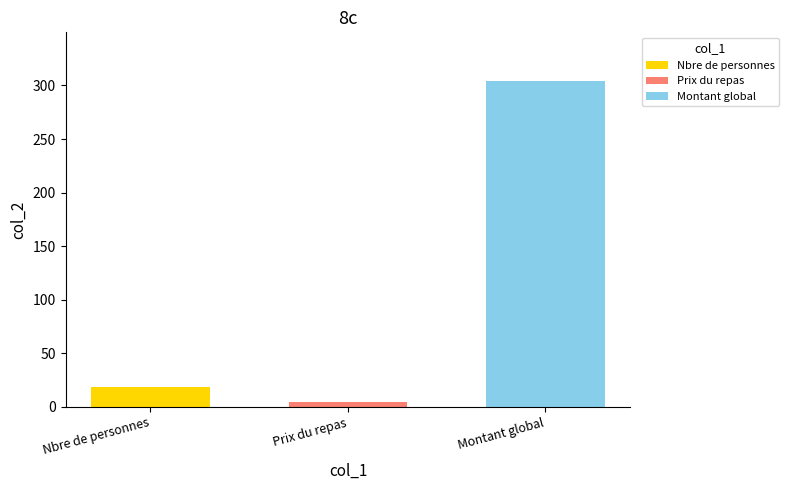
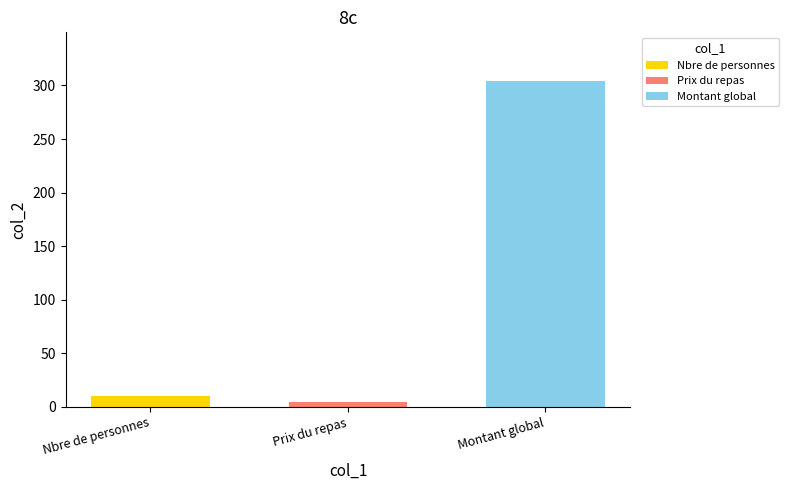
Nbre de personnes: 19 -> 10
